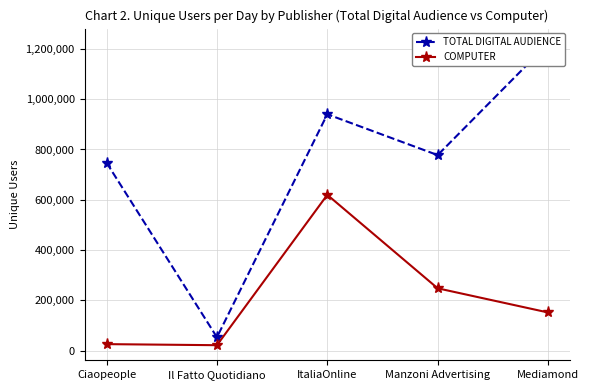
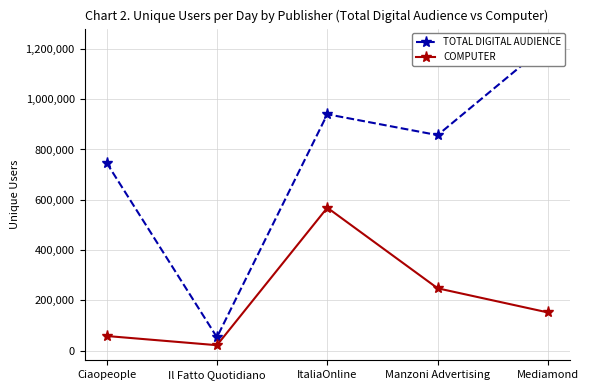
COMPUTER, Ciaopeople: 30,000 -> 60,000
COMPUTER, ItaliaOnline: 620,000 -> 570,000
TOTAL DIGITAL AUDIENCE, Manzoni Advertising: 780,000 -> 860,000
